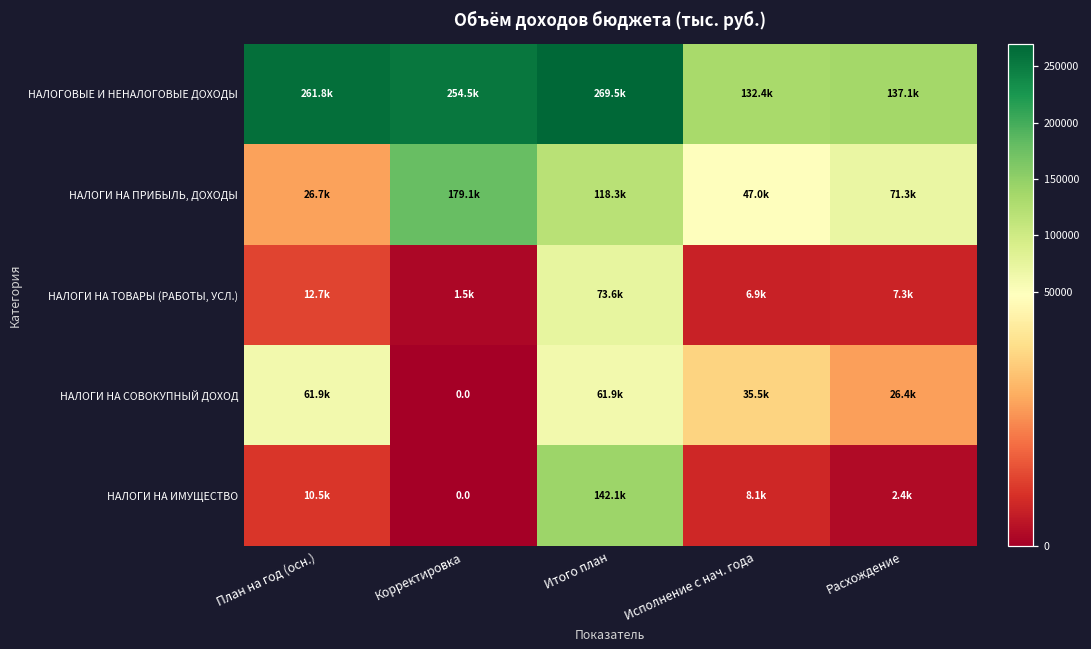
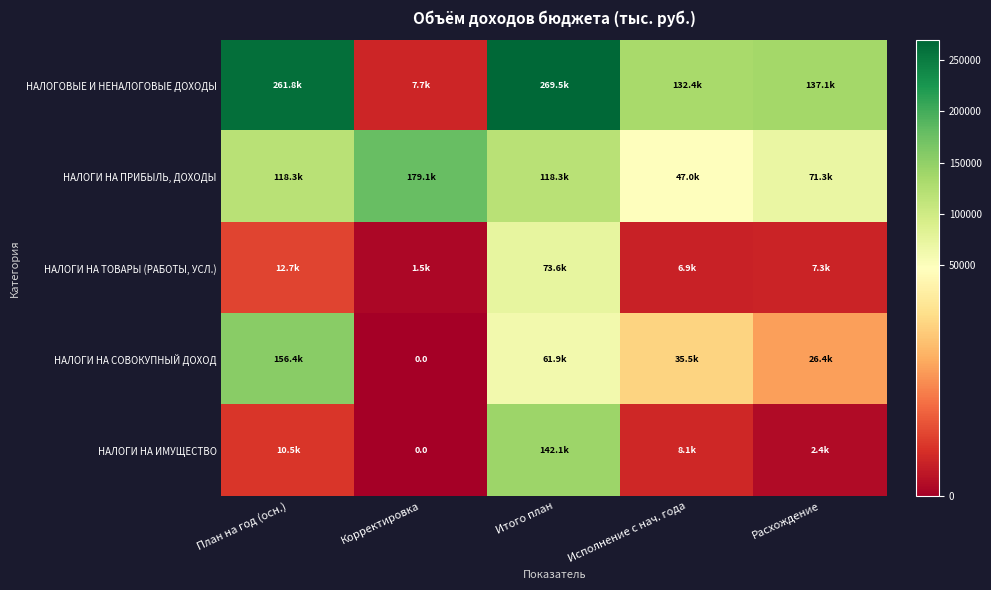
НАЛОГОВЫЕ И НЕНАЛОГОВЫЕ ДОХОДЫ, Корректировка: 254.5k -> 7.7k
НАЛОГИ НА ПРИБЫЛЬ, ДОХОДЫ, План на год (осн.): 26.7k -> 118.3k
НАЛОГИ НА СОВОКУПНЫЙ ДОХОД, План на год (осн.): 61.9k -> 156.4k
